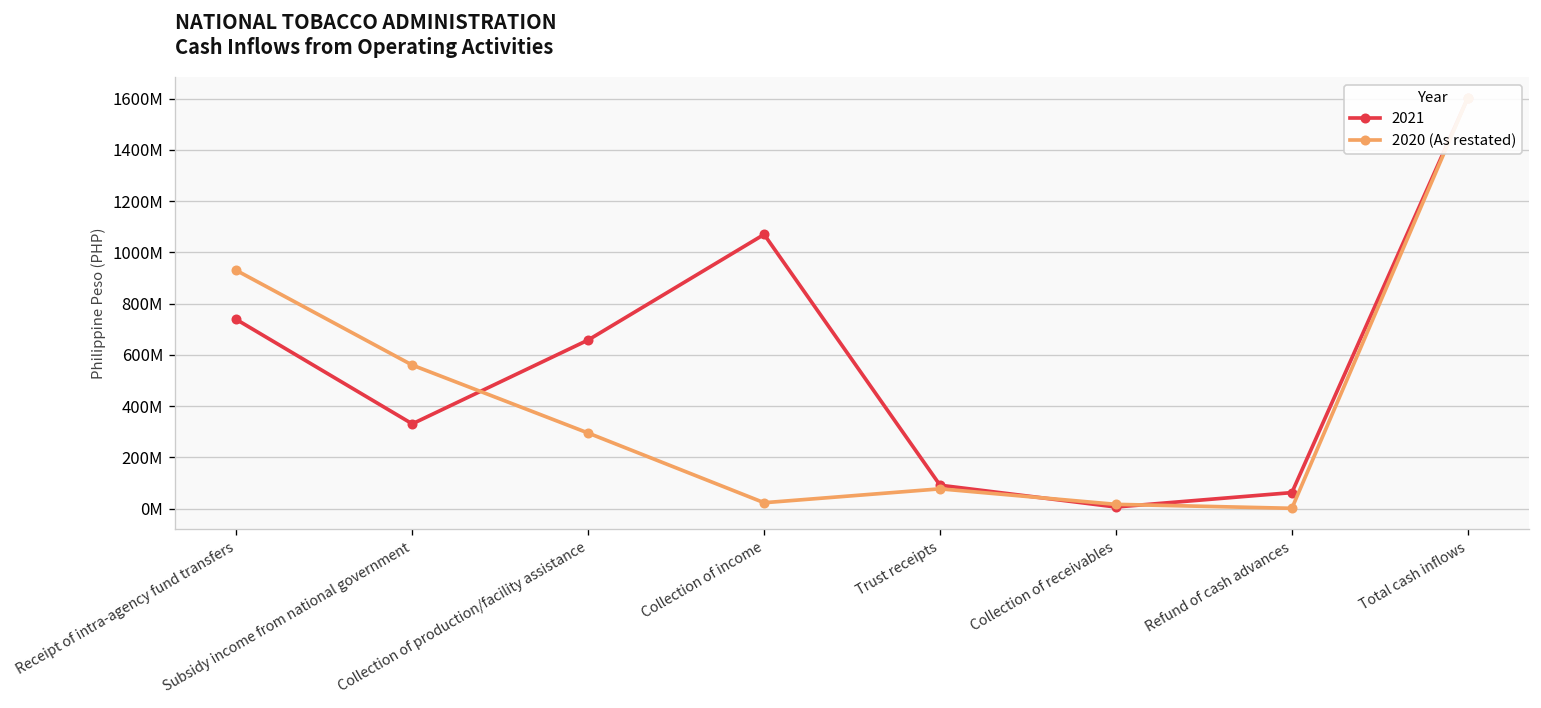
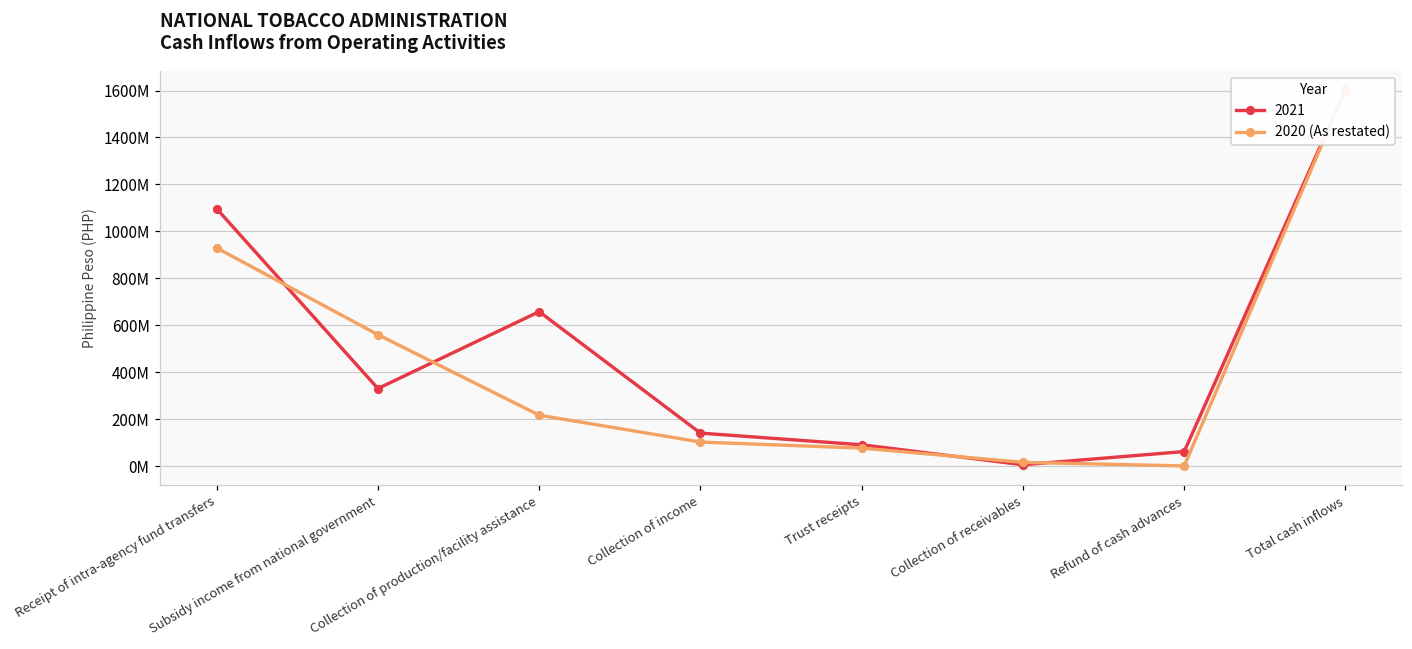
2021, Receipt of intra-agency fund transfers: 740000000 -> 1100000000
2020 (As restated), Collection of production/facility assistance: 300000000 -> 220000000
2021, Collection of income: 1070000000 -> 140000000
2020 (As restated), Collection of income: 20000000 -> 100000000
